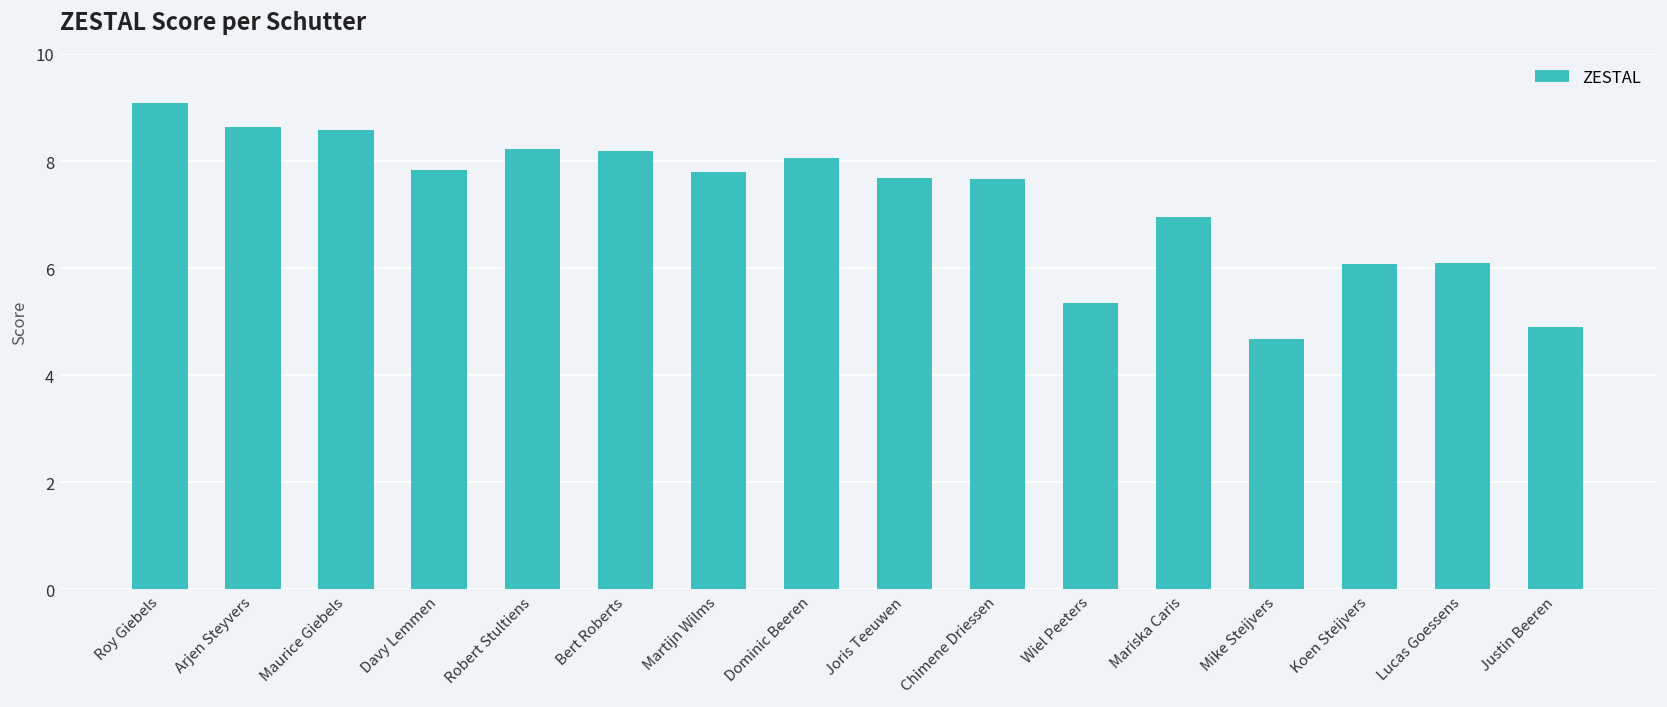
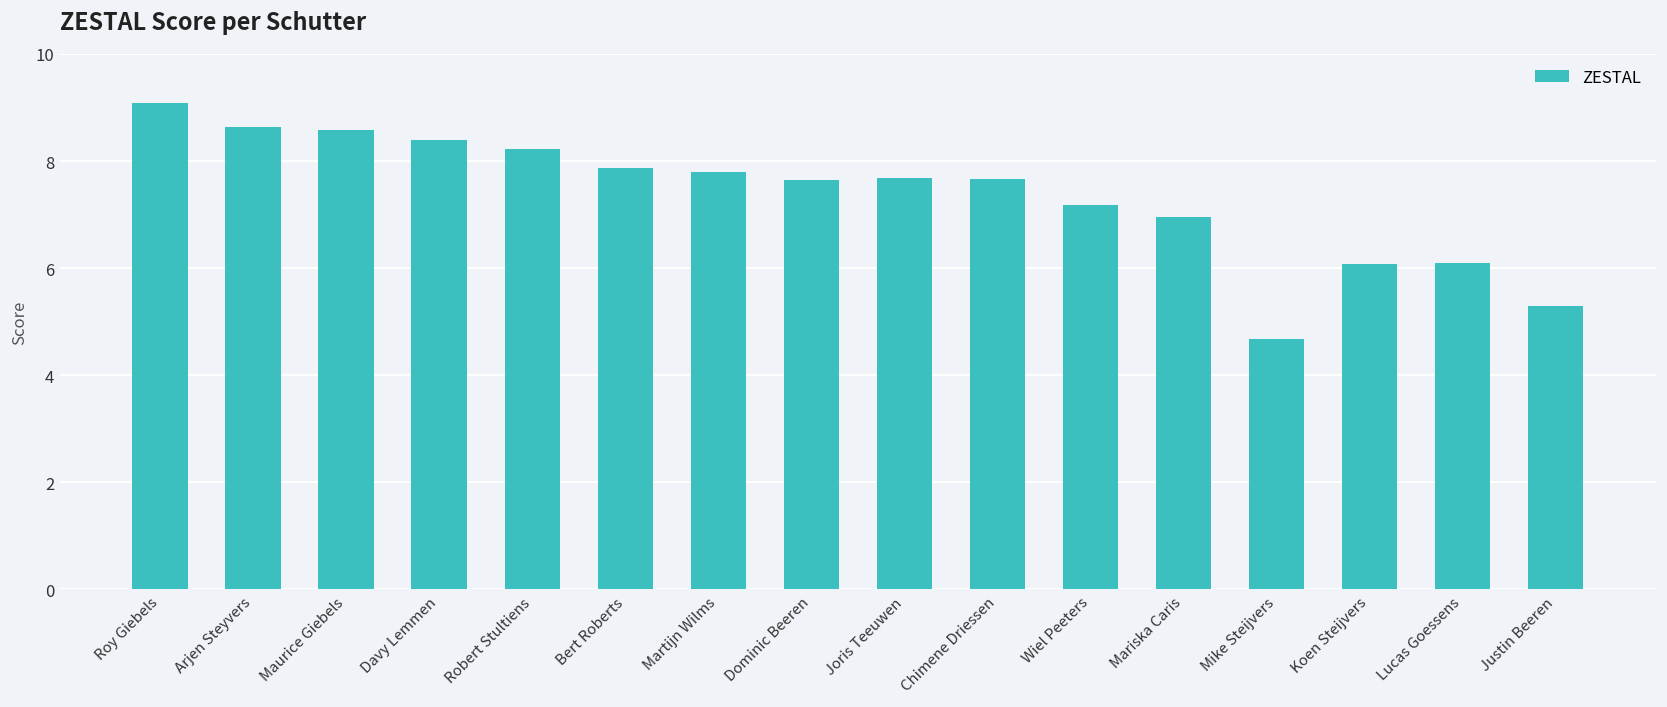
Davy Lemmen: 7.8 -> 8.4
Bert Roberts: 8.2 -> 7.9
Dominic Beeren: 8.1 -> 7.7
Wiel Peeters: 5.3 -> 7.2
Justin Beeren: 4.9 -> 5.3
